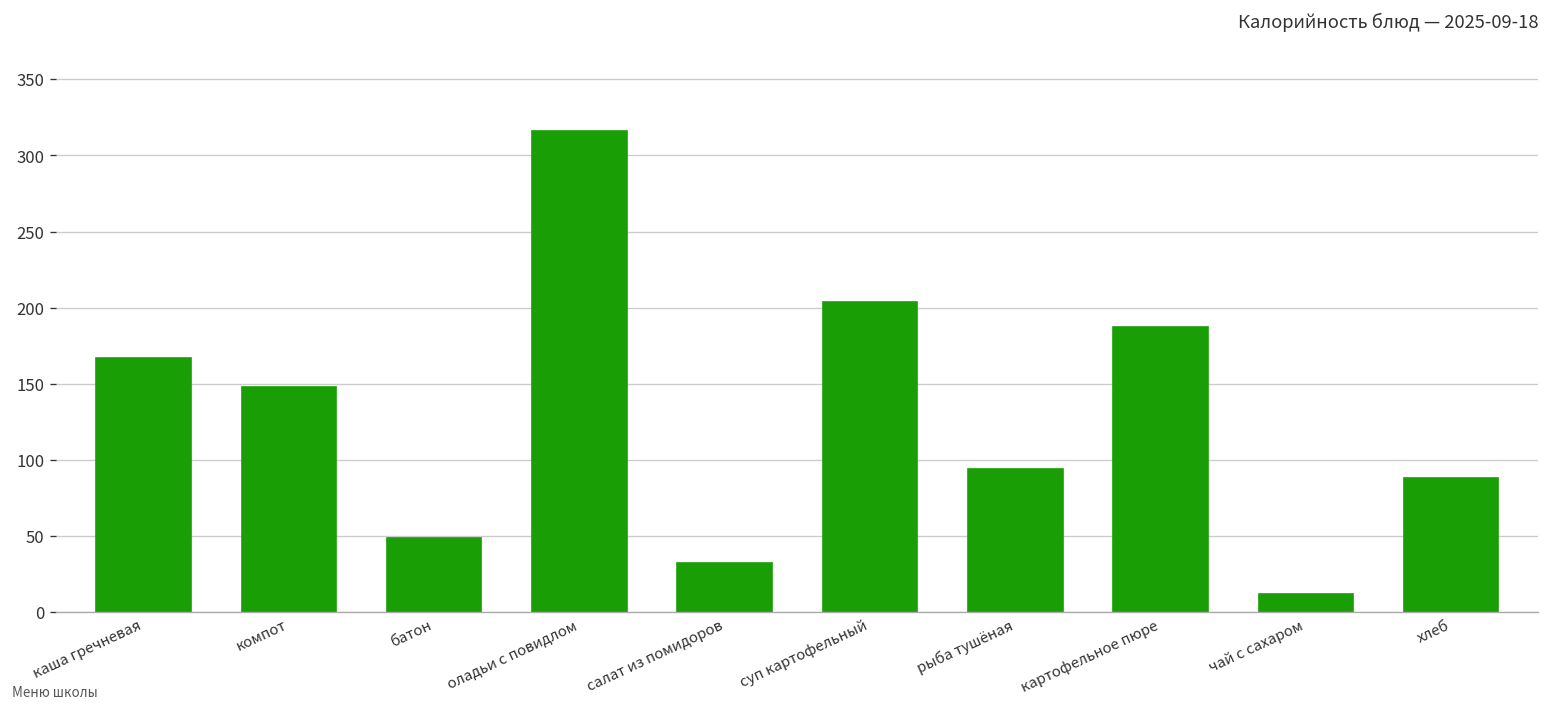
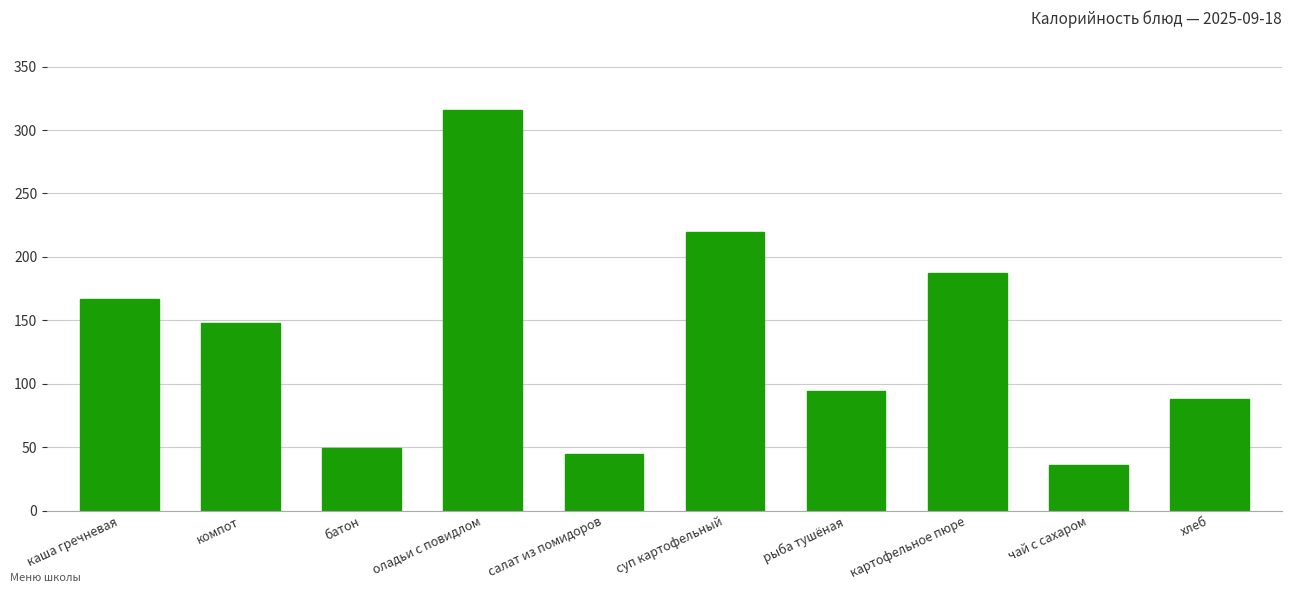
салат из помидоров: 32 -> 45
суп картофельный: 204 -> 220
чай с сахаром: 12 -> 36
